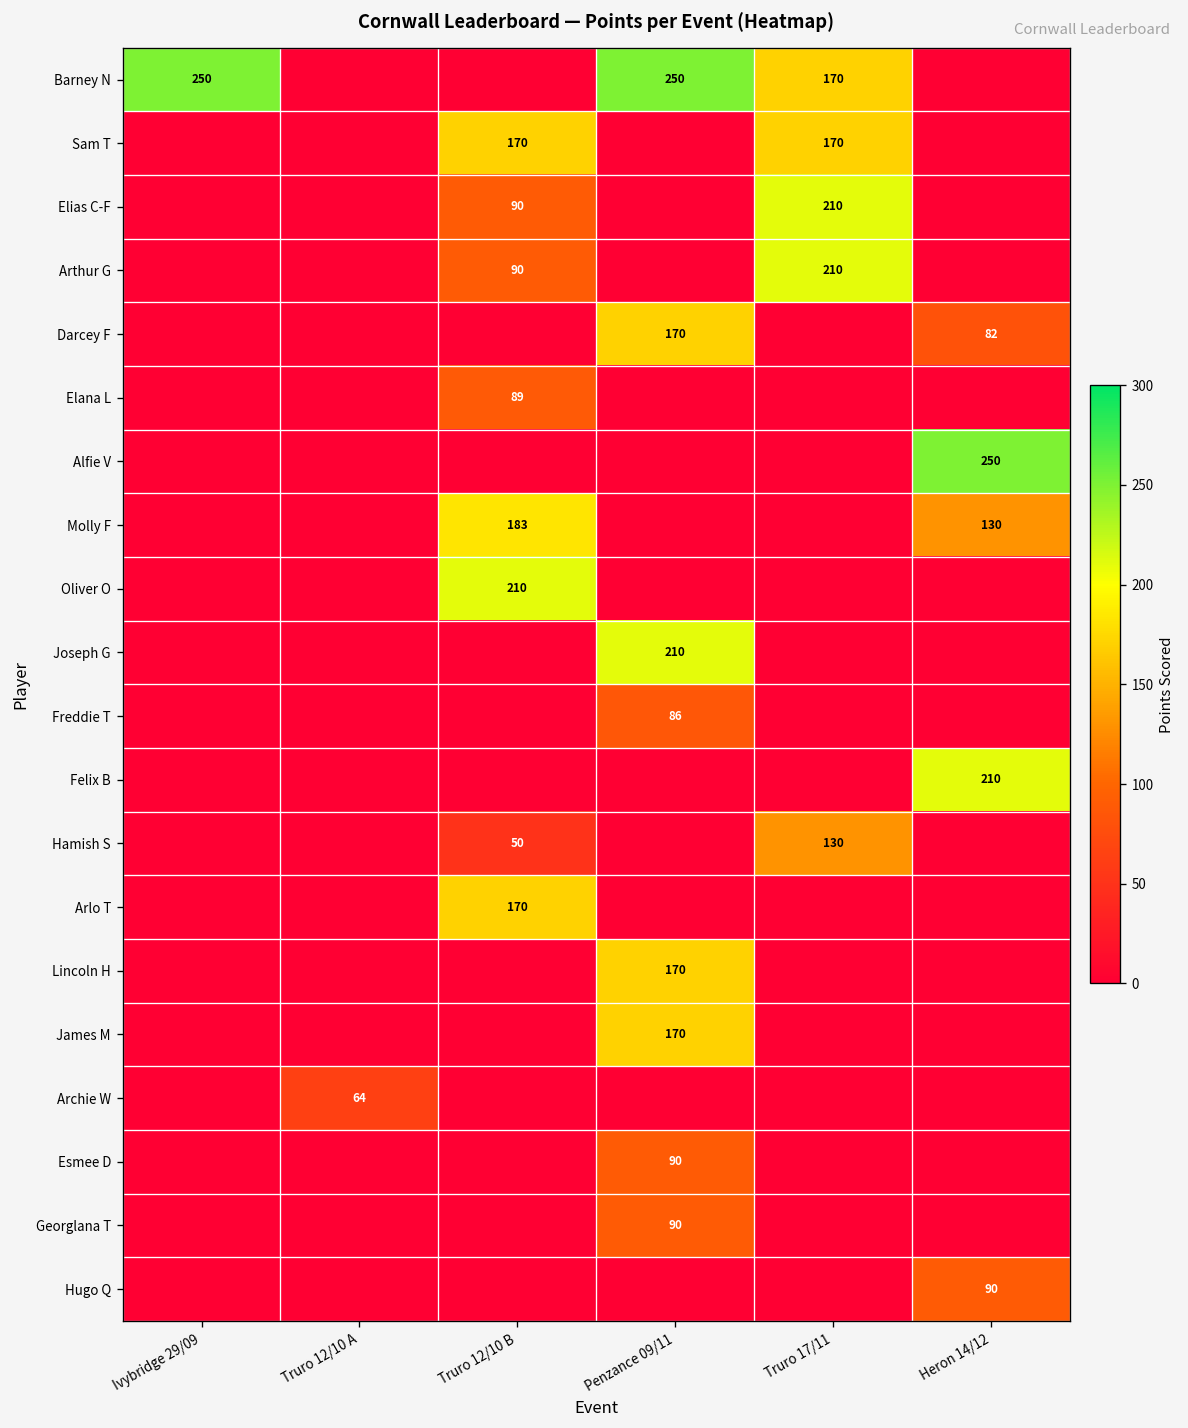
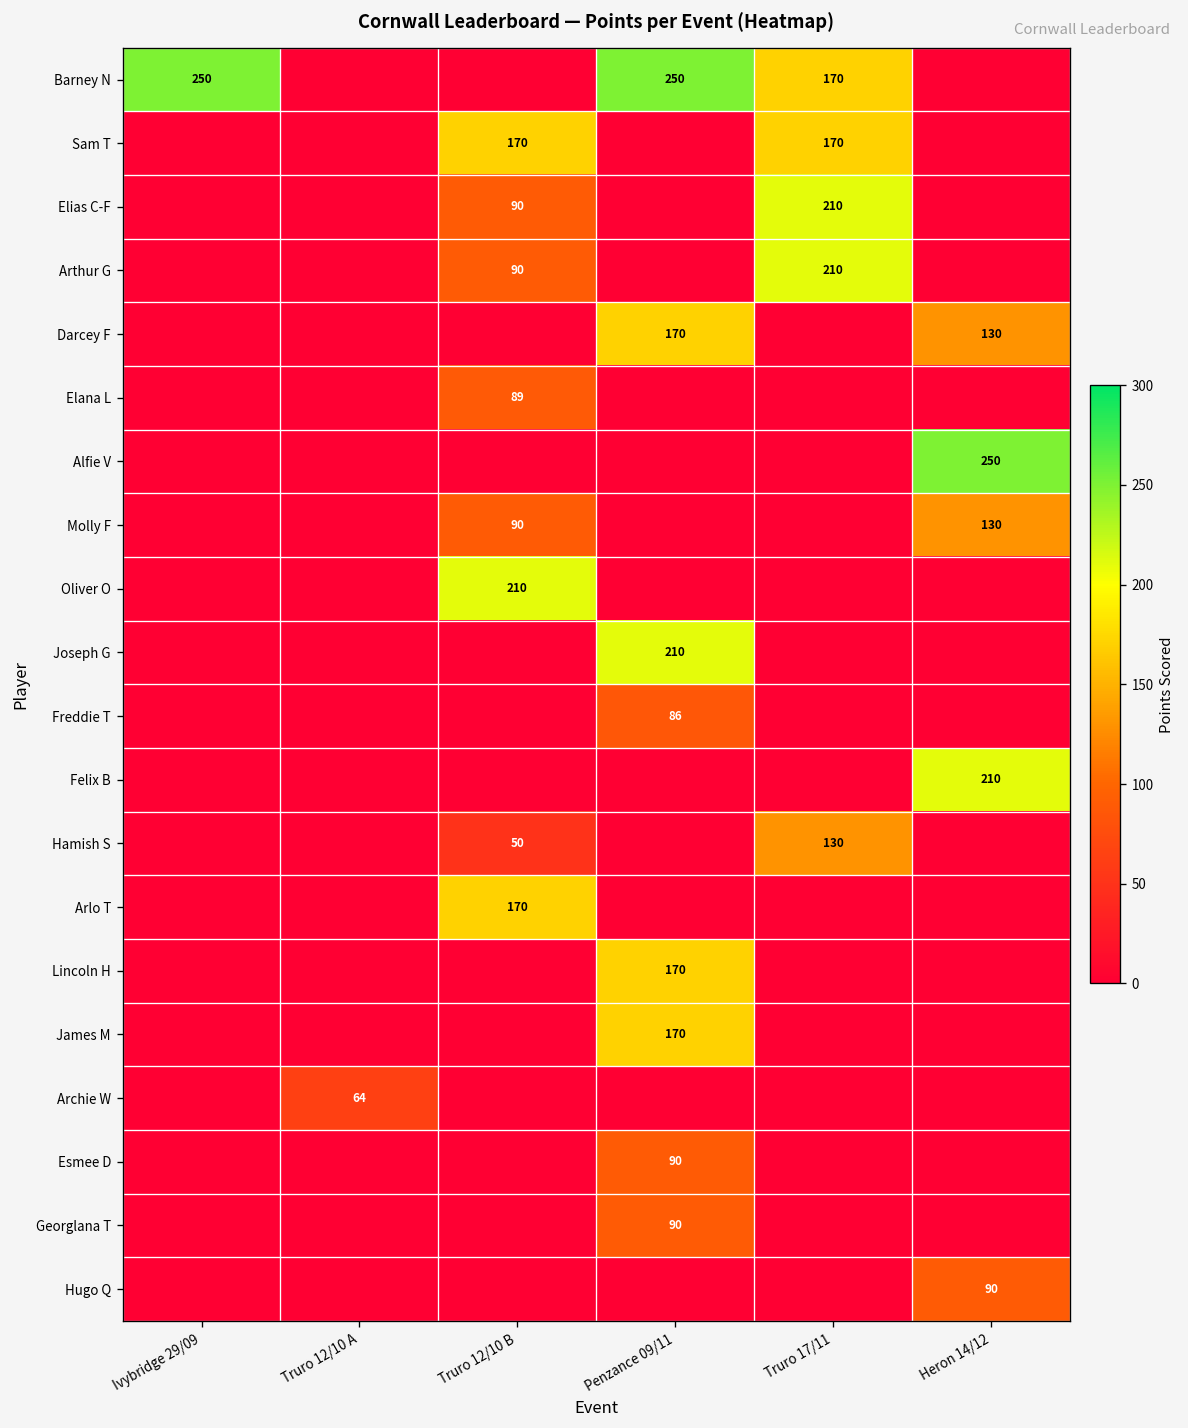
Darcey F, Heron 14/12: 82 -> 130
Molly F, Truro 12/10 B: 183 -> 90
